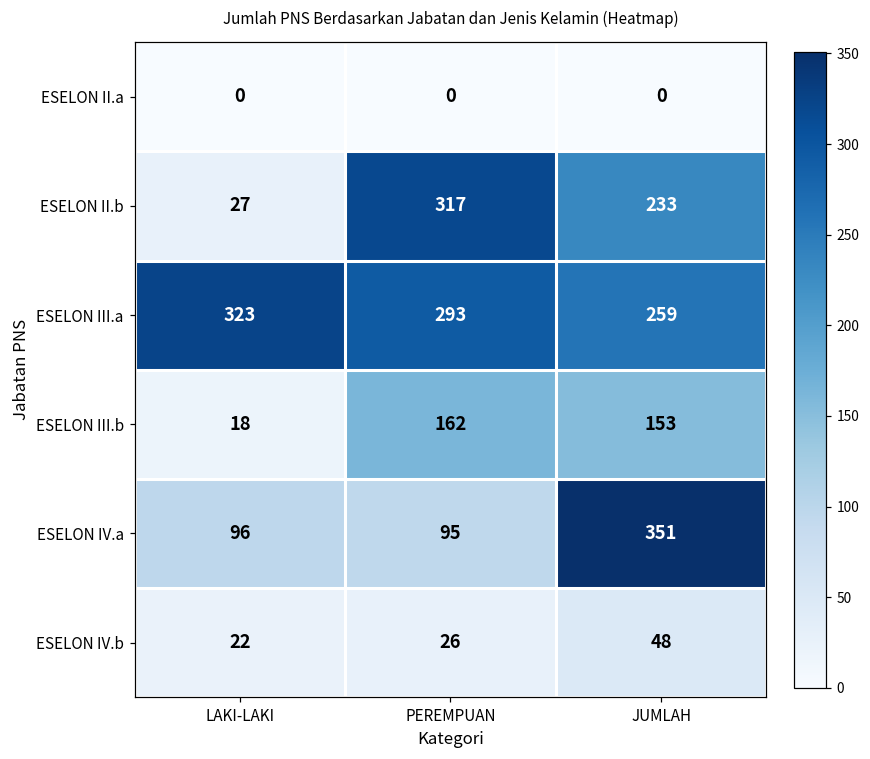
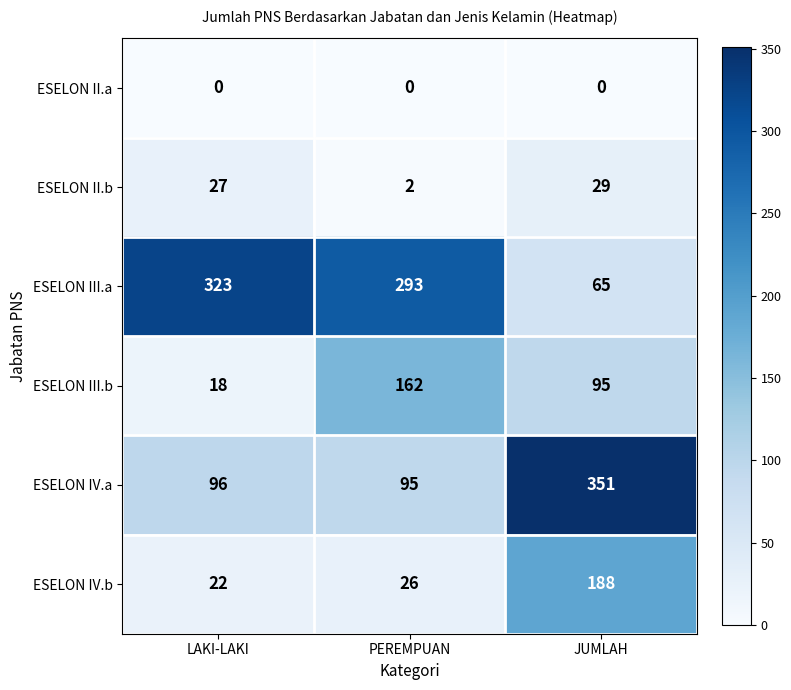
ESELON II.b, PEREMPUAN: 317 -> 2
ESELON II.b, JUMLAH: 233 -> 29
ESELON III.a, JUMLAH: 259 -> 65
ESELON III.b, JUMLAH: 153 -> 95
ESELON IV.b, JUMLAH: 48 -> 188
